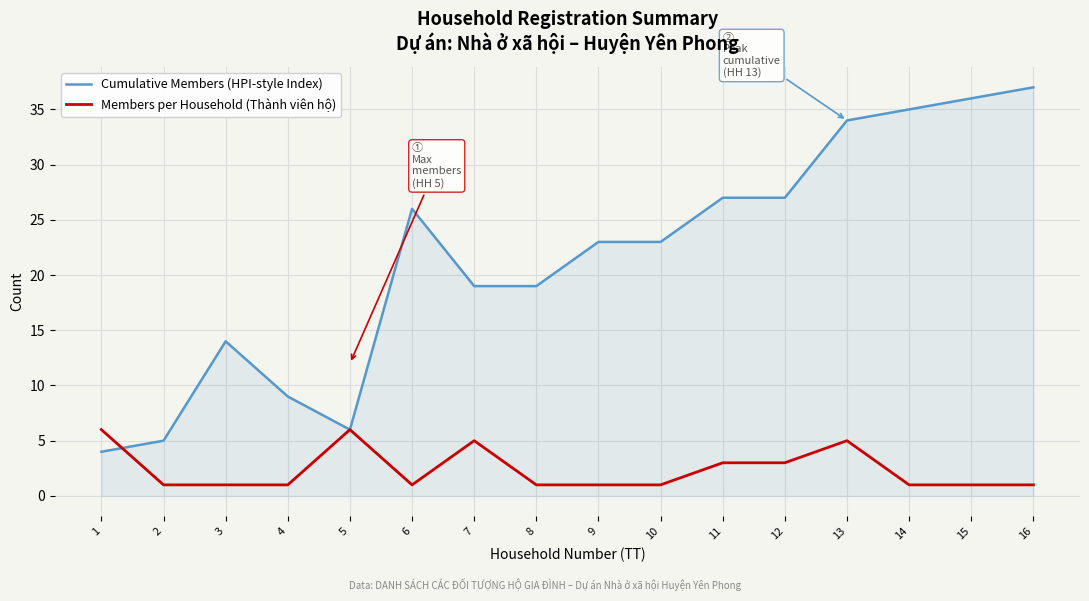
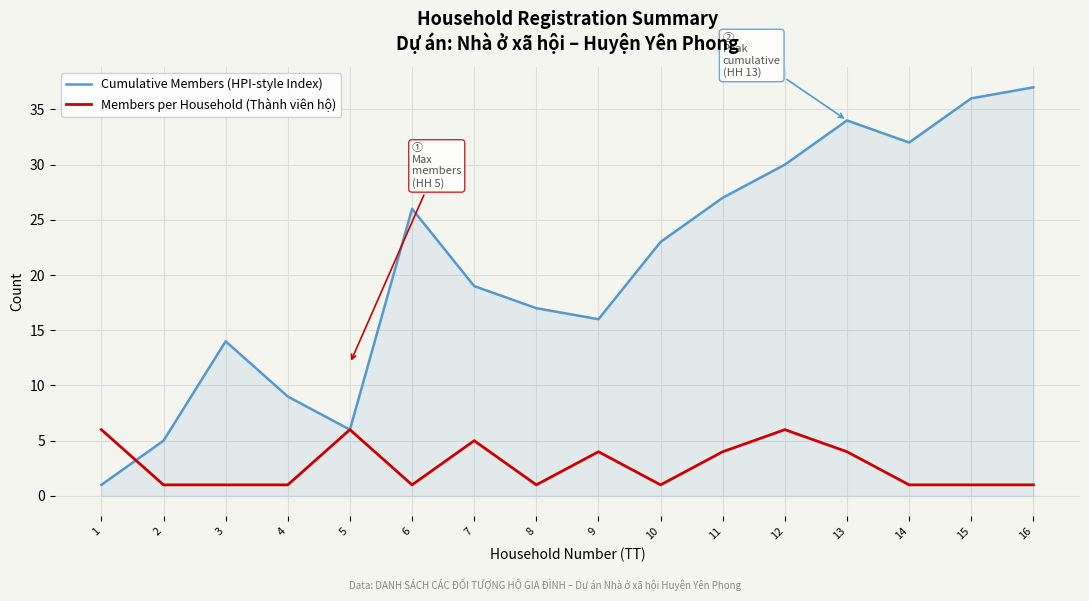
Cumulative Members (HPI-style Index), 1: 4 -> 1
Cumulative Members (HPI-style Index), 8: 19 -> 17
Cumulative Members (HPI-style Index), 9: 23 -> 16
Members per Household (Thành viên hộ), 9: 1 -> 4
Members per Household (Thành viên hộ), 11: 3 -> 4
Cumulative Members (HPI-style Index), 12: 27 -> 30
Members per Household (Thành viên hộ), 12: 3 -> 6
Members per Household (Thành viên hộ), 13: 5 -> 4
Cumulative Members (HPI-style Index), 14: 35 -> 32
